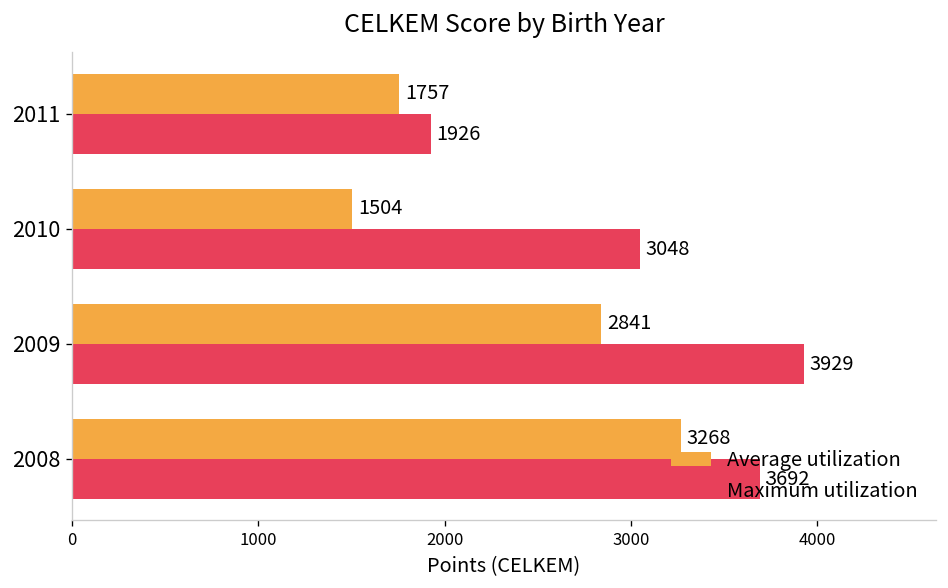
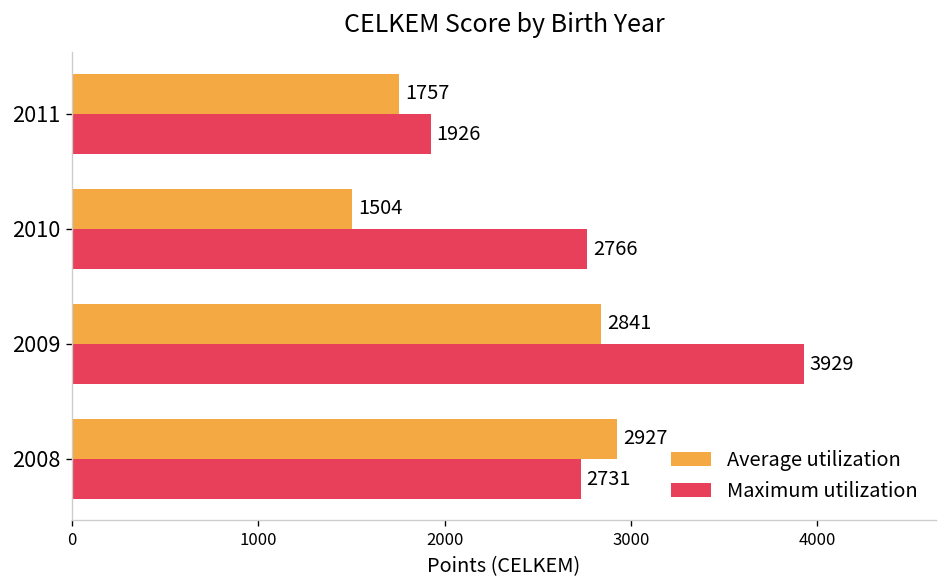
Maximum utilization, 2010: 3048 -> 2766
Average utilization, 2008: 3268 -> 2927
Maximum utilization, 2008: 3692 -> 2731
